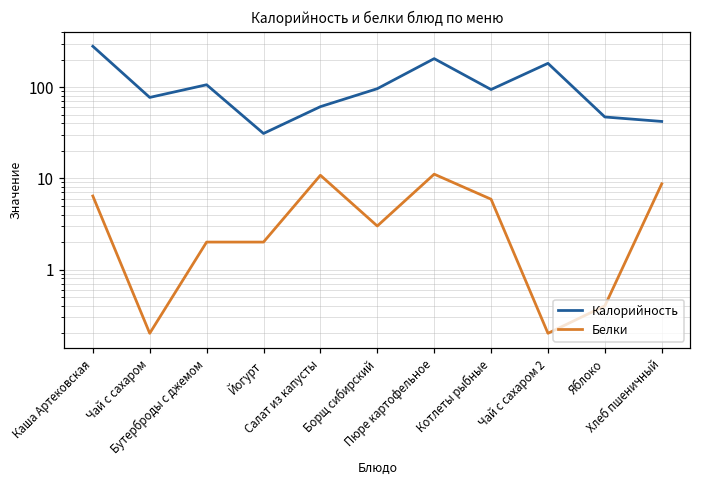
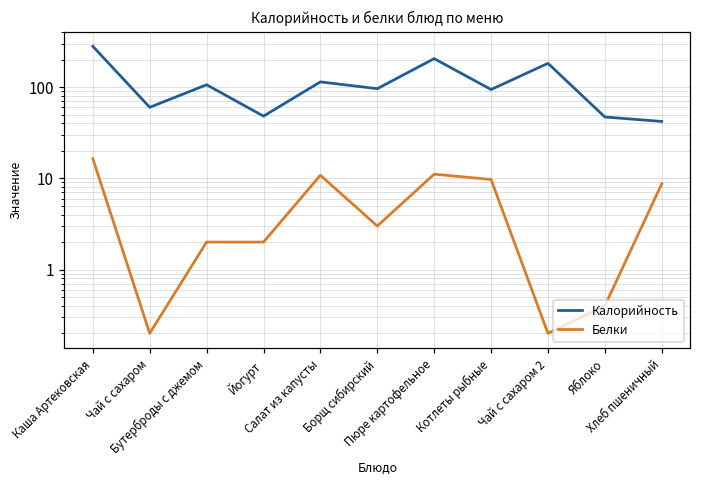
Белки, Каша Артековская: 6 -> 16
Калорийность, Чай с сахаром: 80 -> 60
Калорийность, Йогурт: 31 -> 50
Калорийность, Салат из капусты: 60 -> 110
Белки, Котлеты рыбные: 6 -> 10
